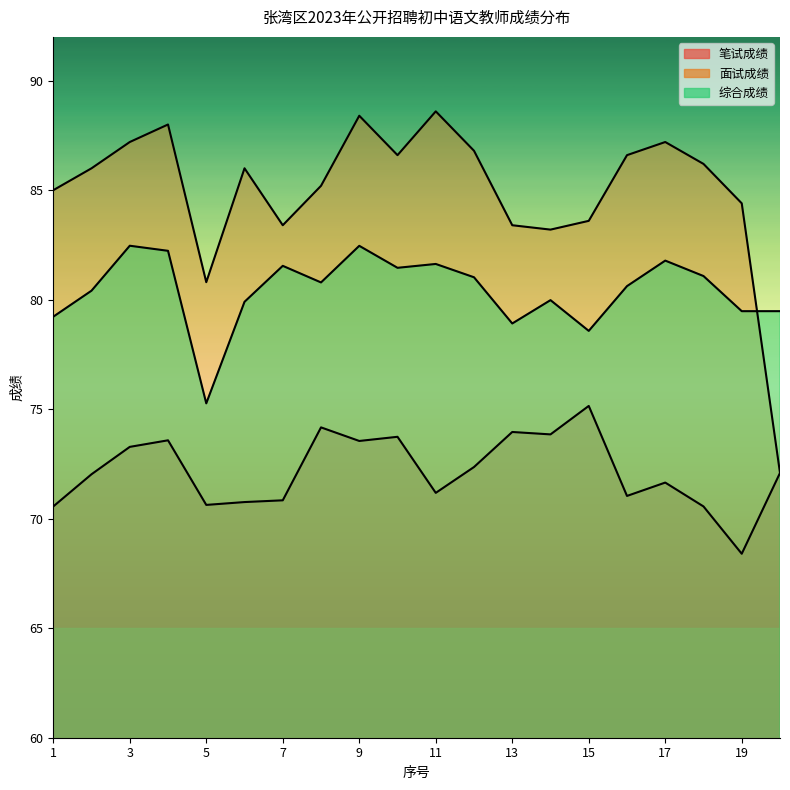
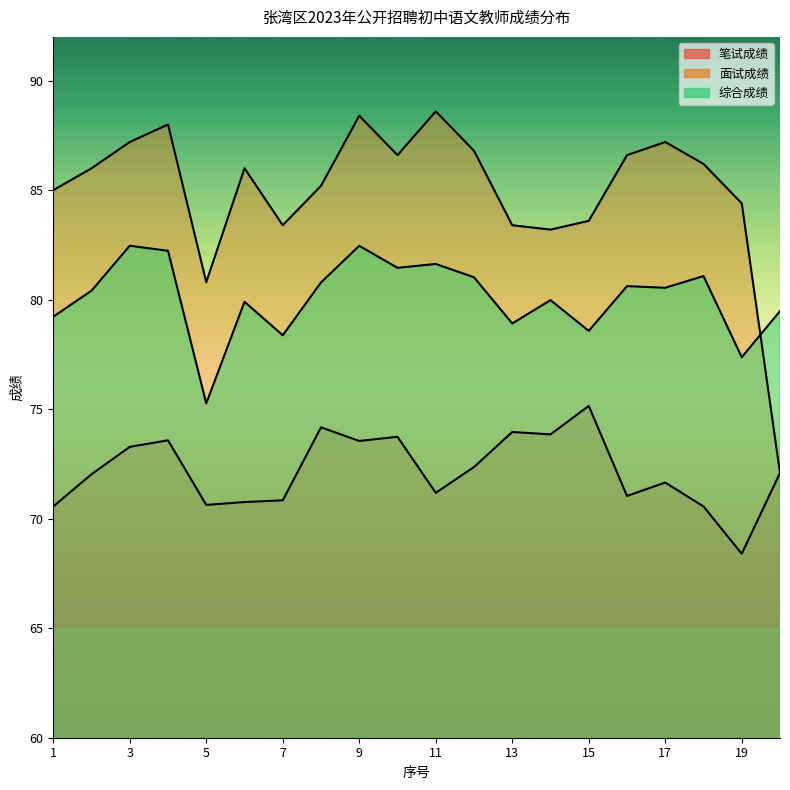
综合成绩, 7: 81.5 -> 78.4
综合成绩, 17: 81.8 -> 80.5
综合成绩, 19: 79.5 -> 77.4
